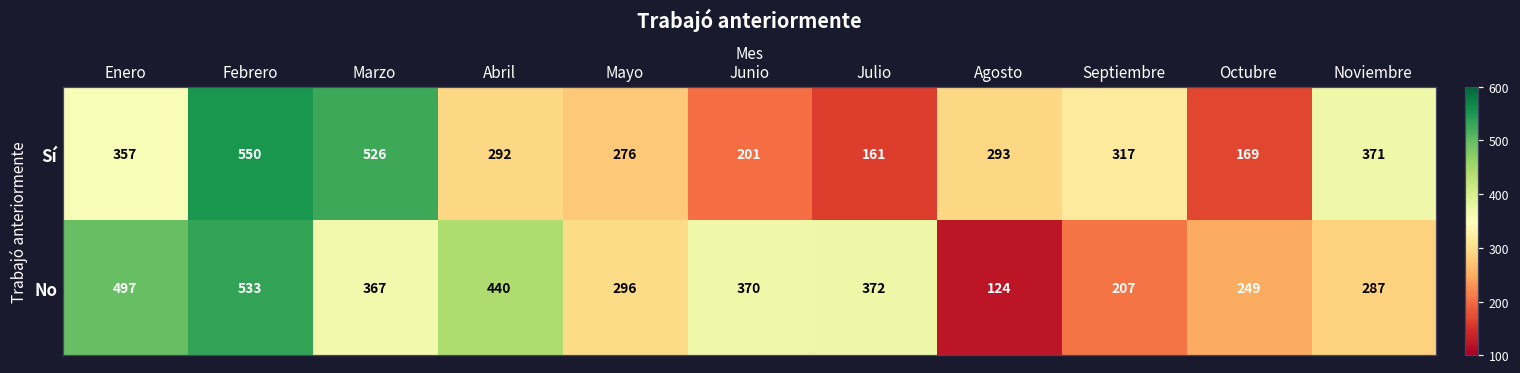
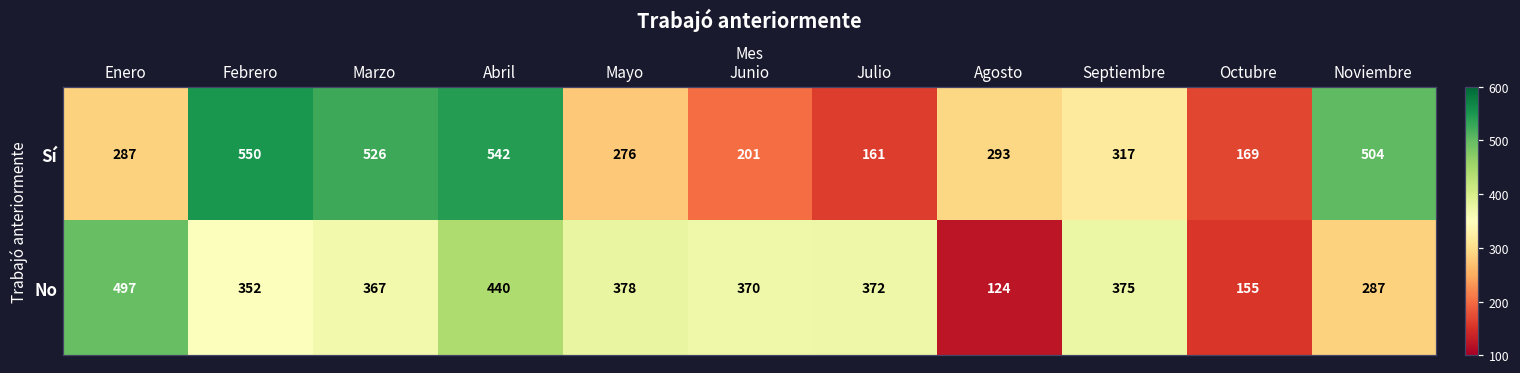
Sí, Enero: 357 -> 287
Sí, Abril: 292 -> 542
Sí, Noviembre: 371 -> 504
No, Febrero: 533 -> 352
No, Mayo: 296 -> 378
No, Septiembre: 207 -> 375
No, Octubre: 249 -> 155
